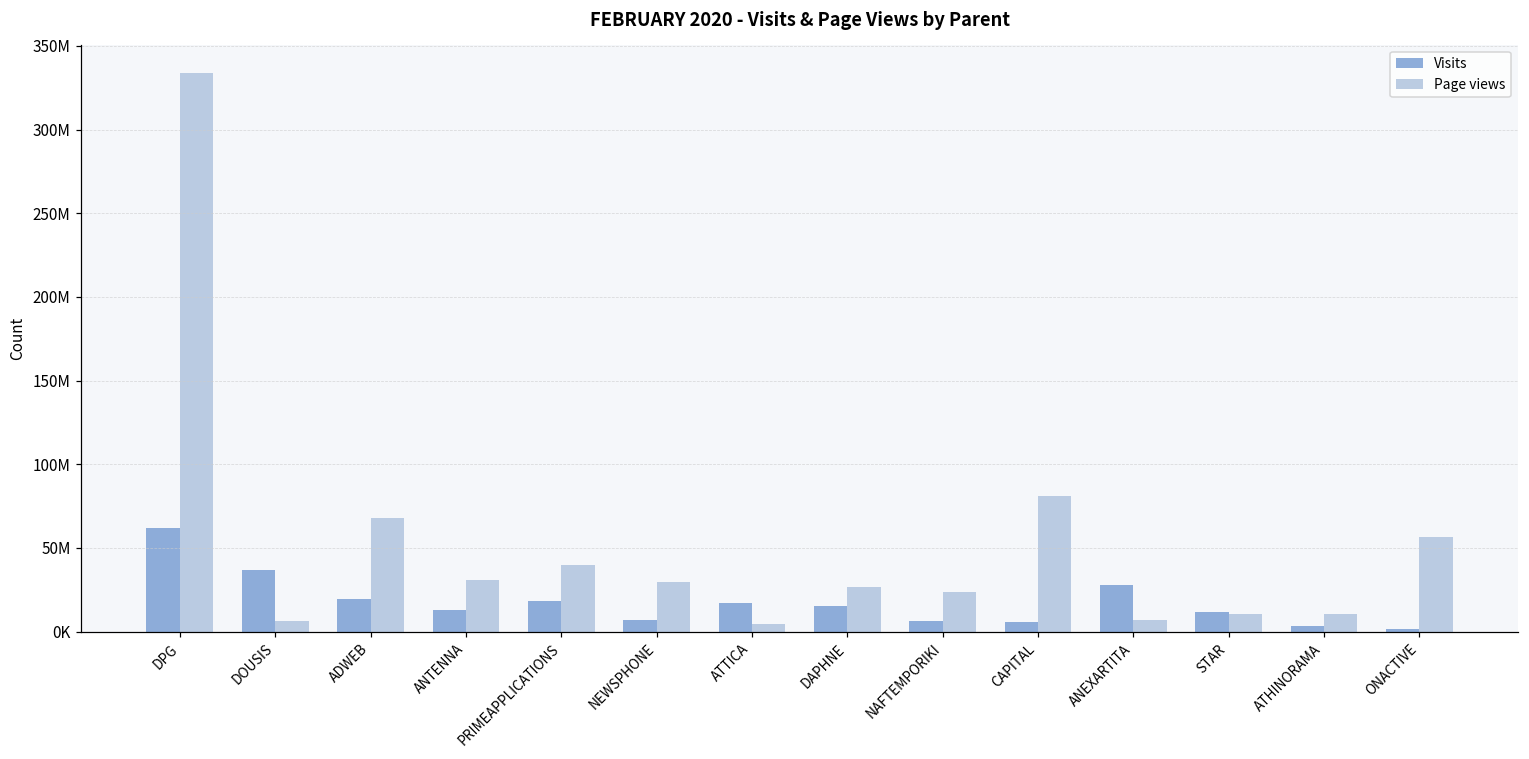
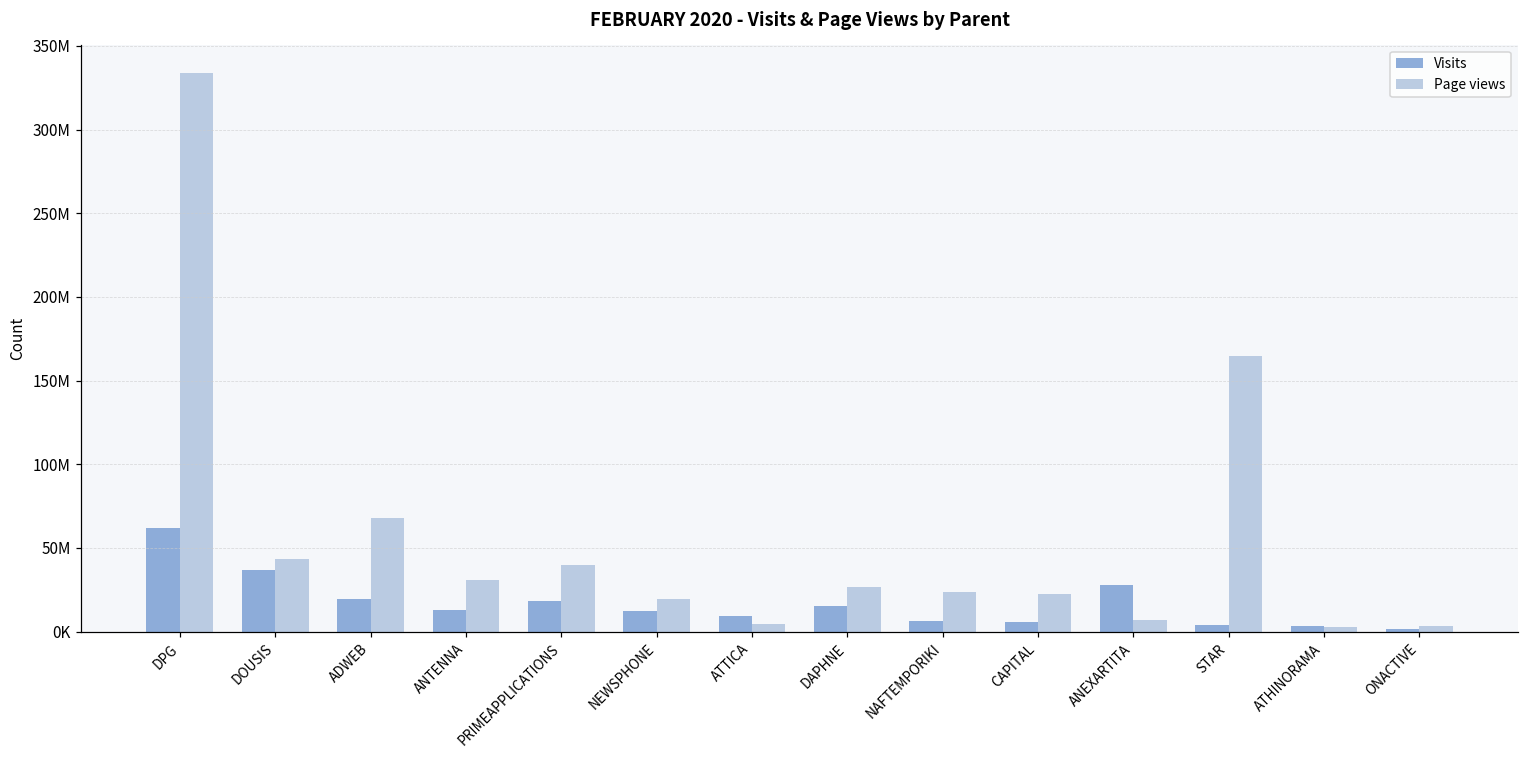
Page views, DOUSIS: 6000000 -> 43000000
Visits, NEWSPHONE: 7000000 -> 12000000
Page views, NEWSPHONE: 30000000 -> 19000000
Visits, ATTICA: 17000000 -> 9000000
Page views, CAPITAL: 81000000 -> 22000000
Visits, STAR: 11000000 -> 4000000
Page views, STAR: 10000000 -> 164000000
Page views, ATHINORAMA: 10000000 -> 3000000
Page views, ONACTIVE: 57000000 -> 3000000
